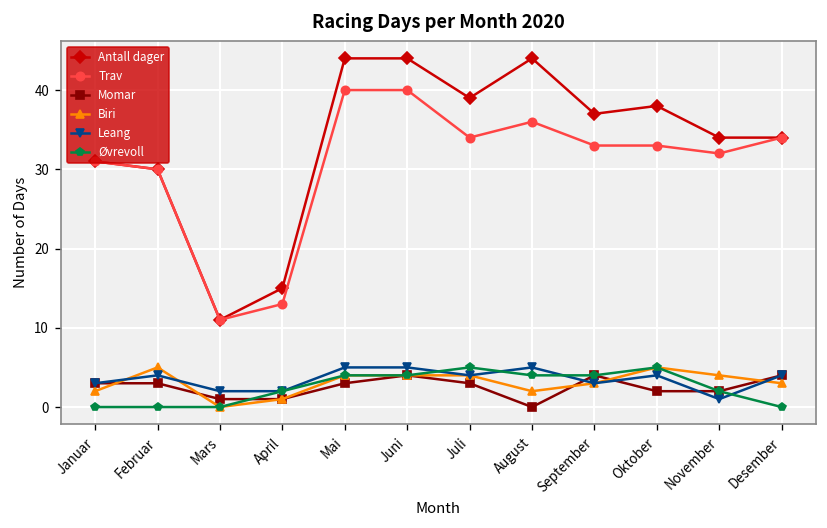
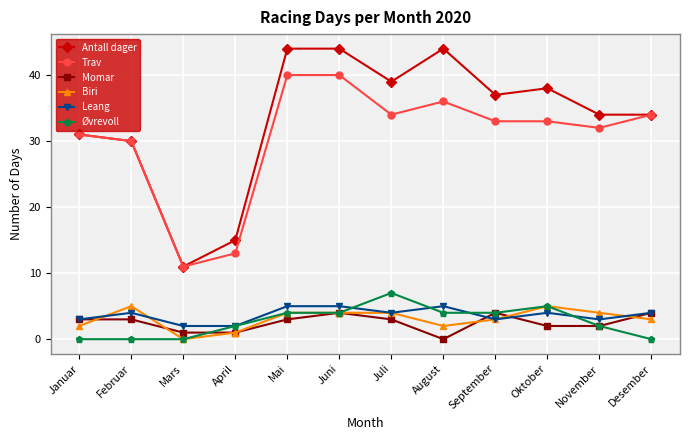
Øvrevoll, Juli: 5 -> 7
Leang, November: 1 -> 3
